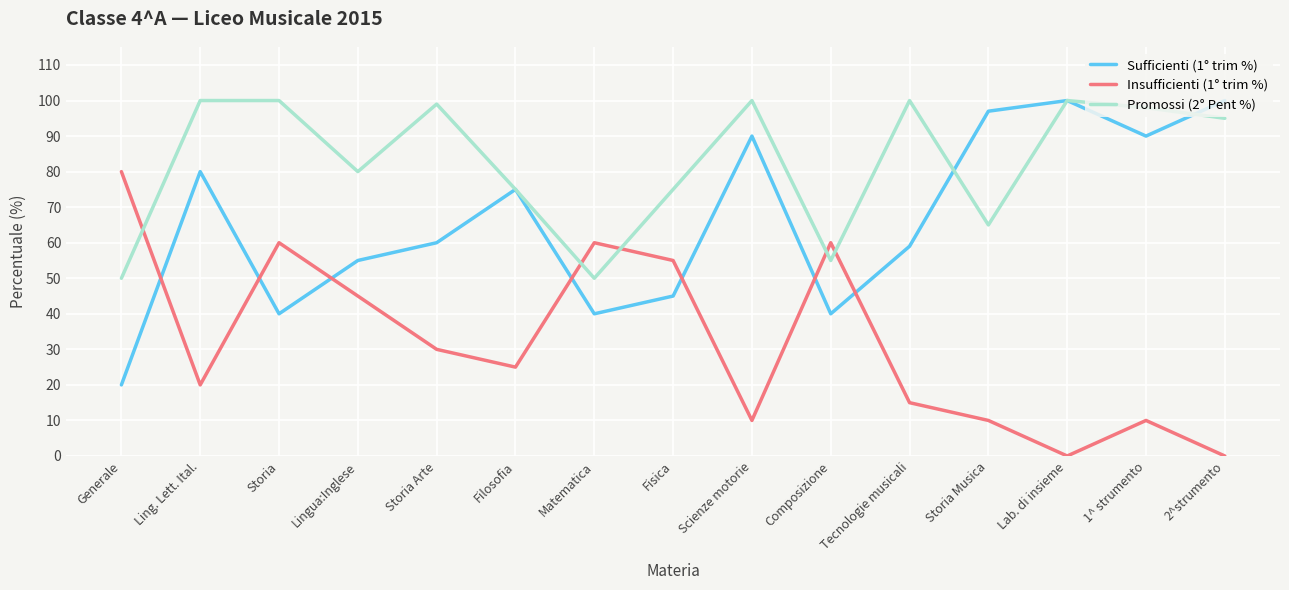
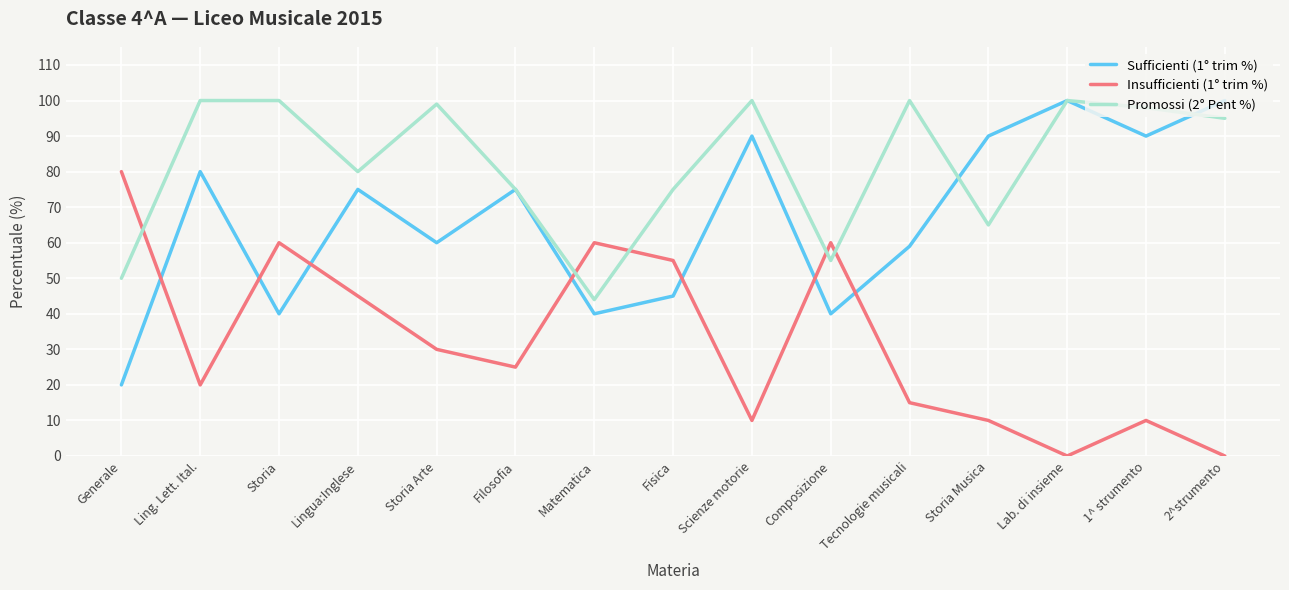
Sufficienti (1° trim %), Lingua:Inglese: 55 -> 75
Promossi (2° Pent %), Matematica: 50 -> 44
Sufficienti (1° trim %), Storia Musica: 97 -> 90
